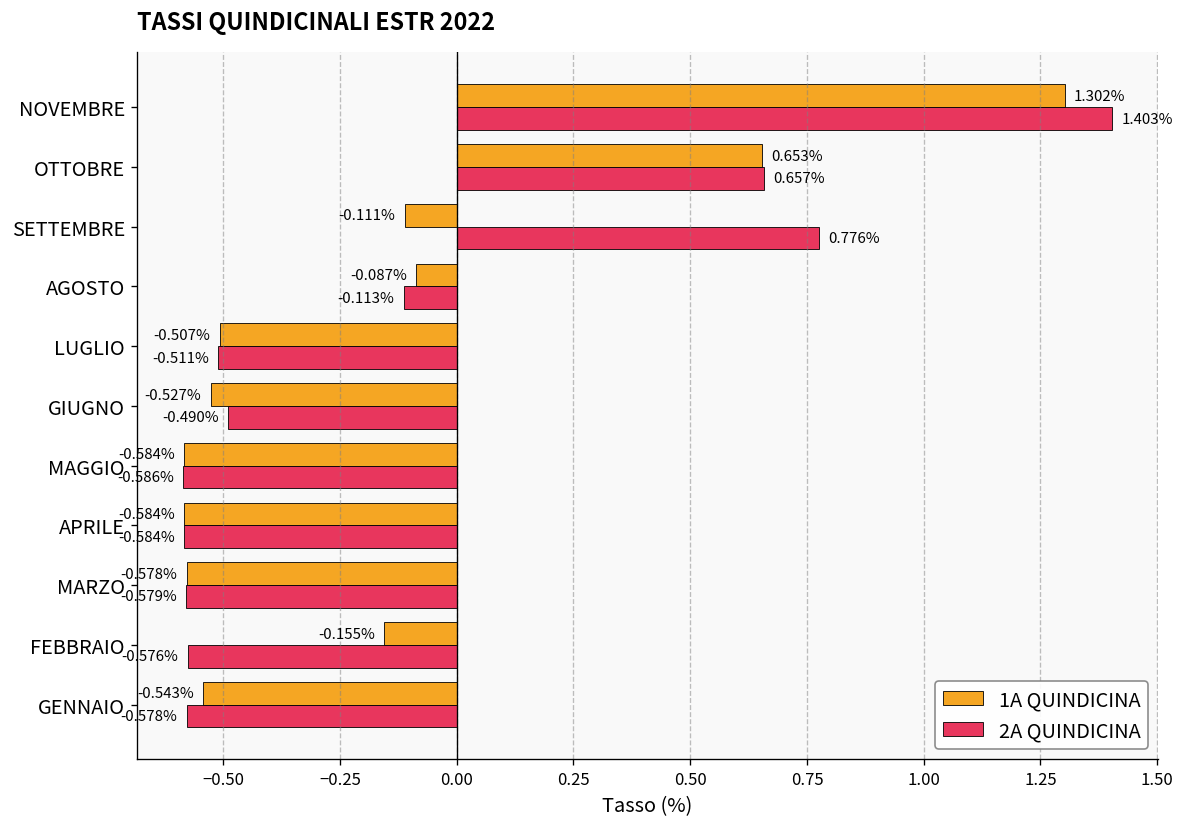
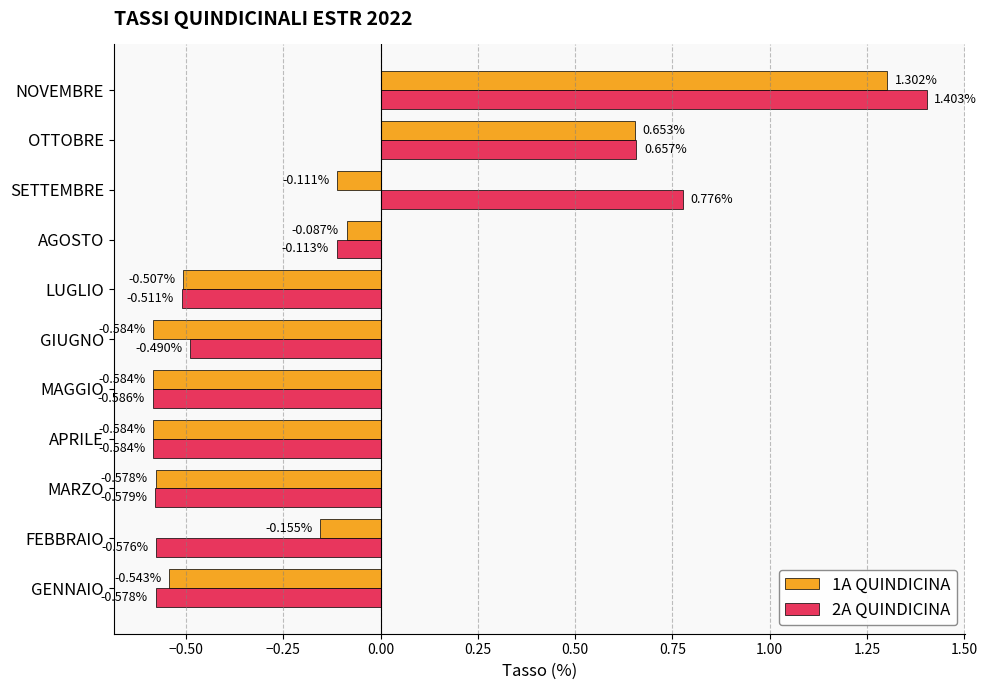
1A QUINDICINA, GIUGNO: -0.527% -> -0.584%
